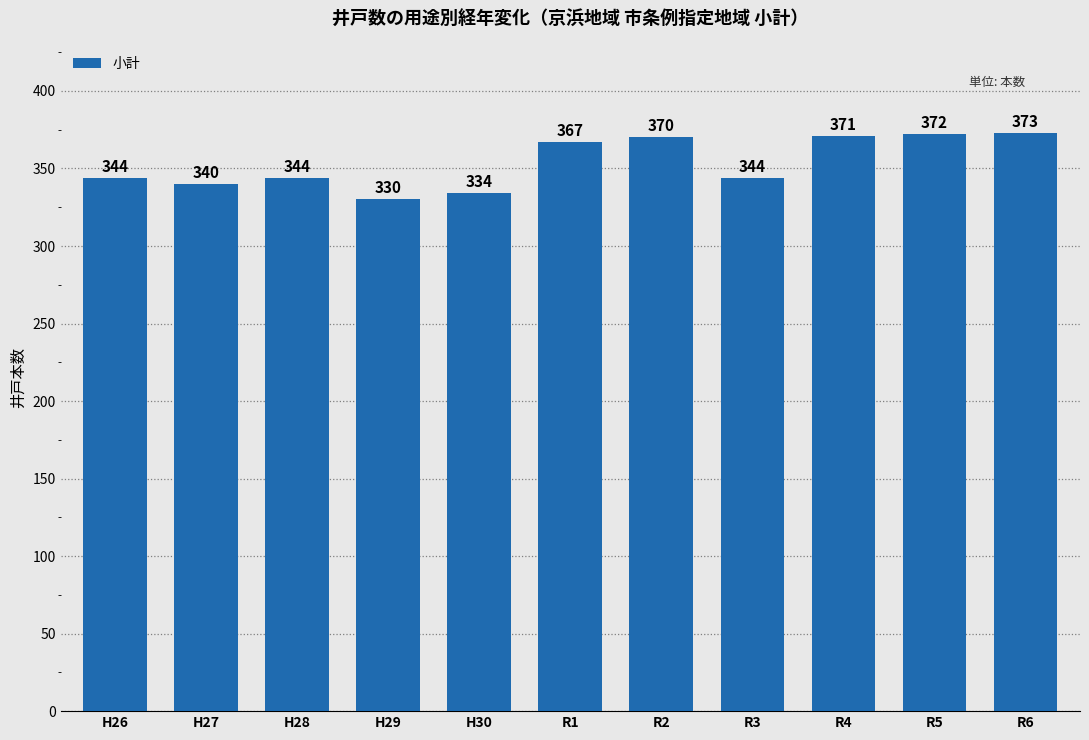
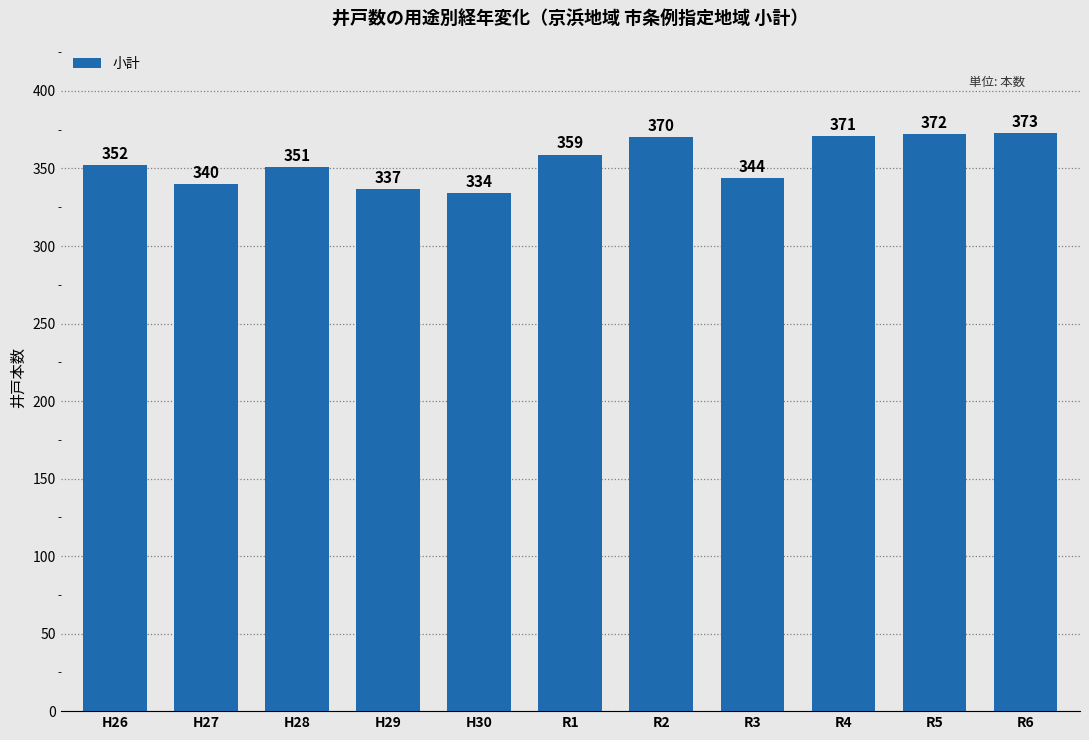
H26: 344 -> 352
H28: 344 -> 351
H29: 330 -> 337
R1: 367 -> 359
